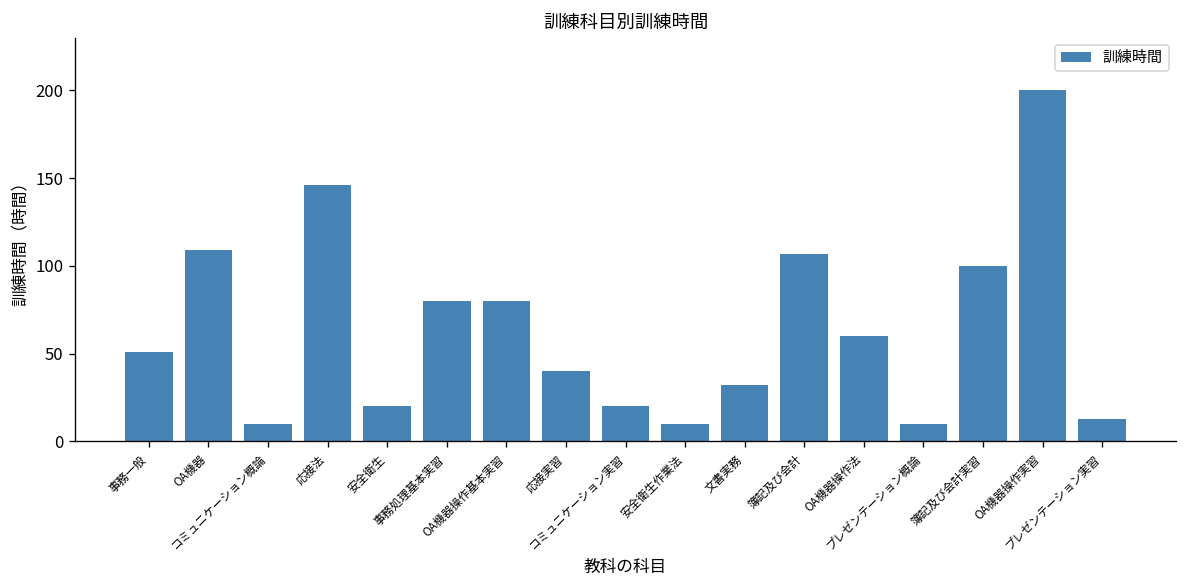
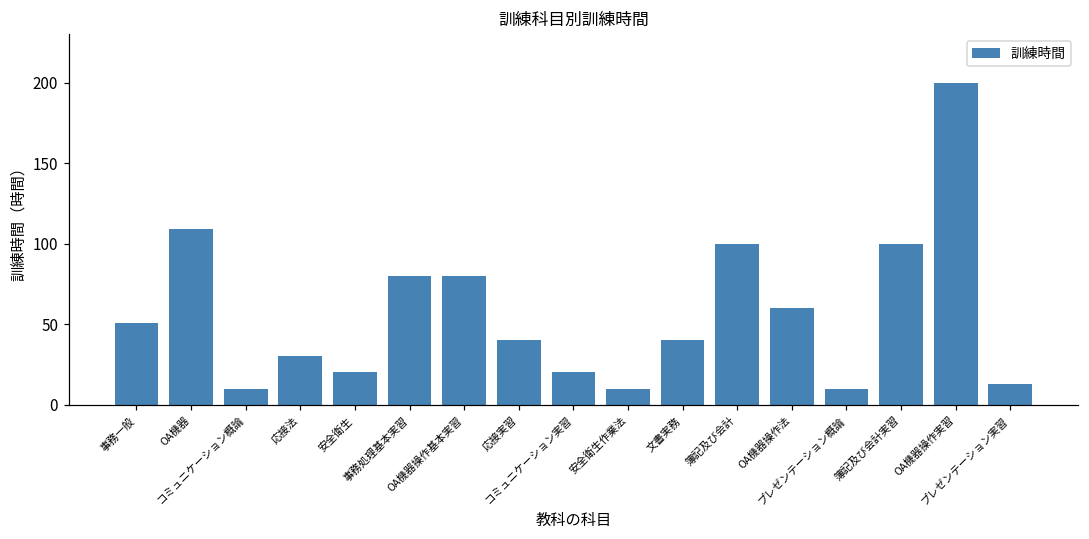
応接法: 146 -> 30
文書実務: 32 -> 40
簿記及び会計: 107 -> 100
